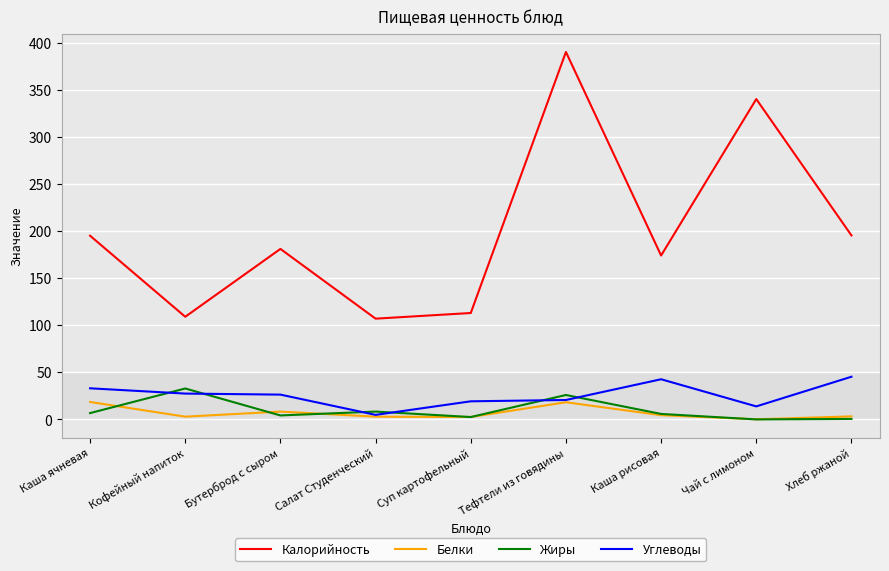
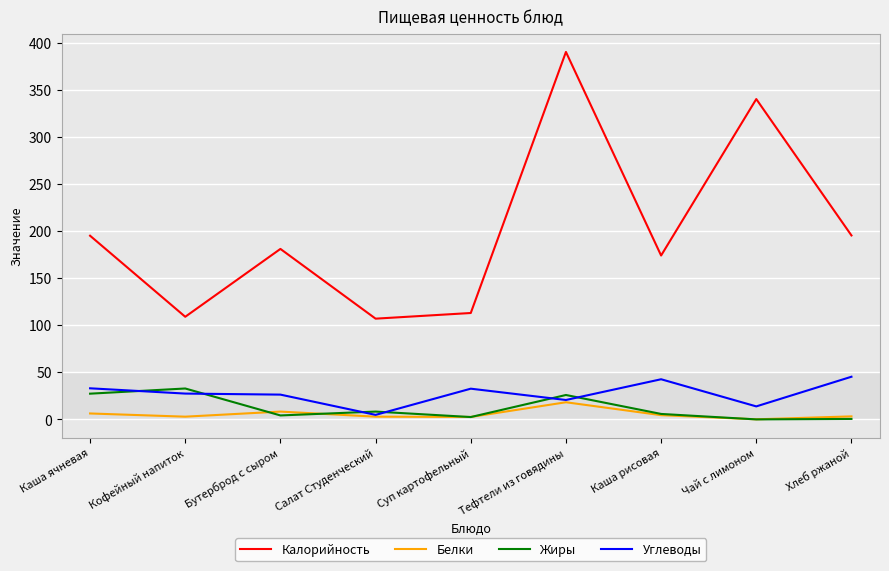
Белки, Каша ячневая: 20 -> 10
Жиры, Каша ячневая: 10 -> 30
Углеводы, Суп картофельный: 20 -> 30
